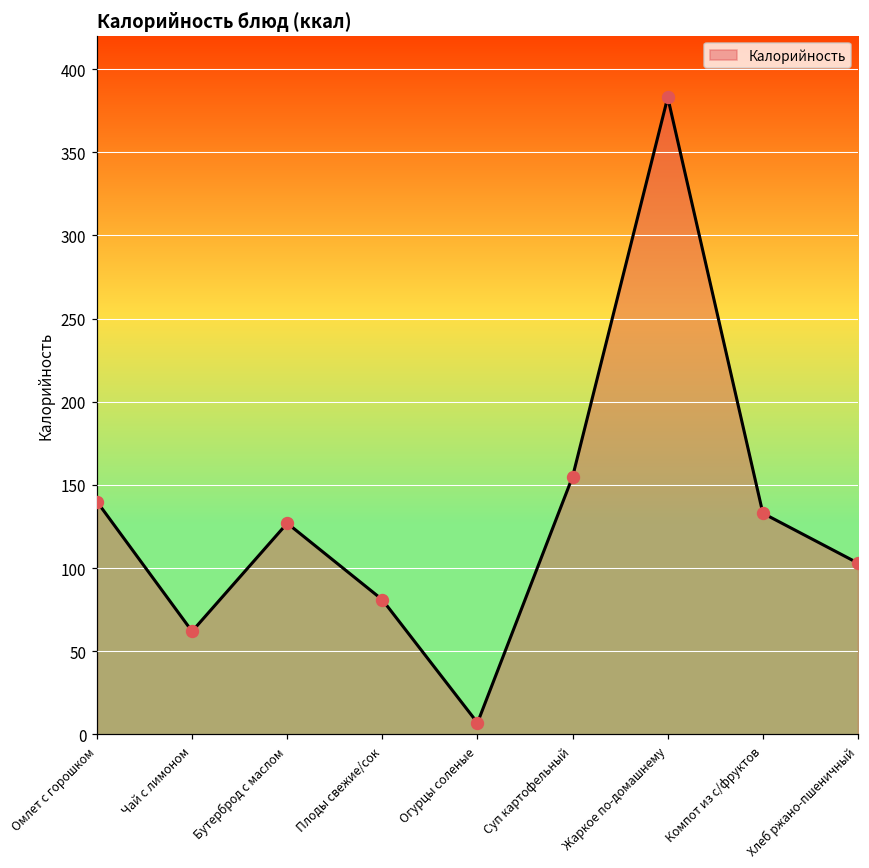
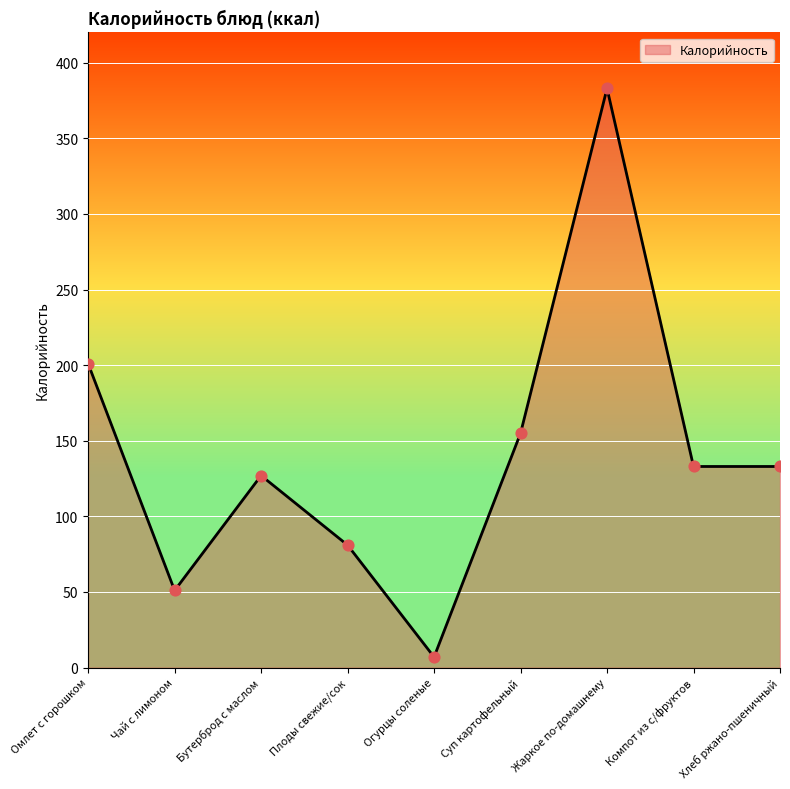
Омлет с горошком: 140 -> 201
Чай с лимоном: 62 -> 51
Хлеб ржано-пшеничный: 103 -> 133
